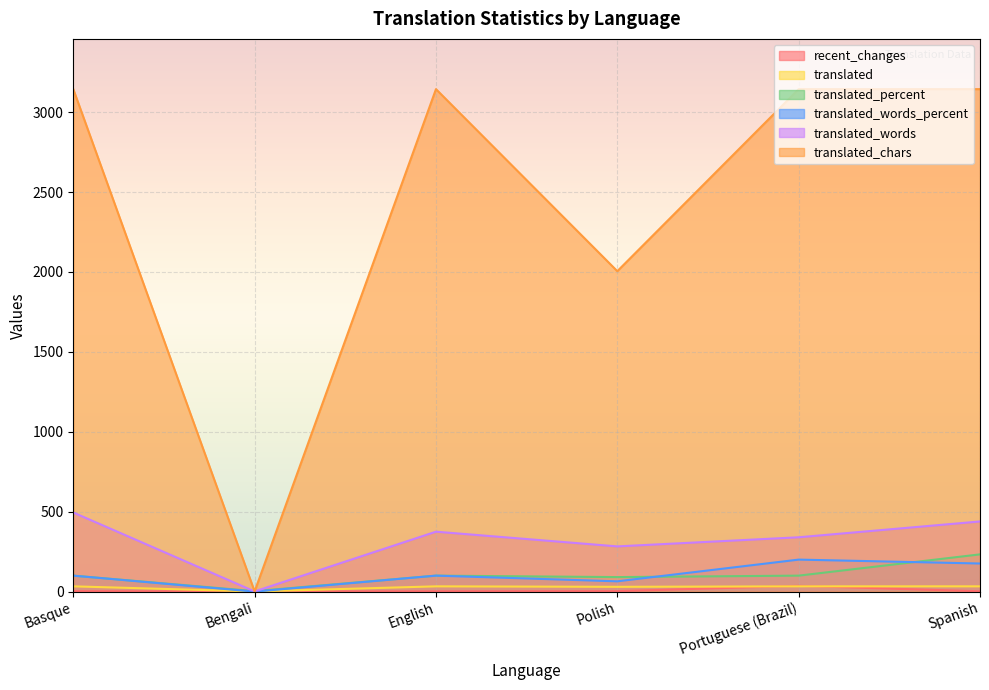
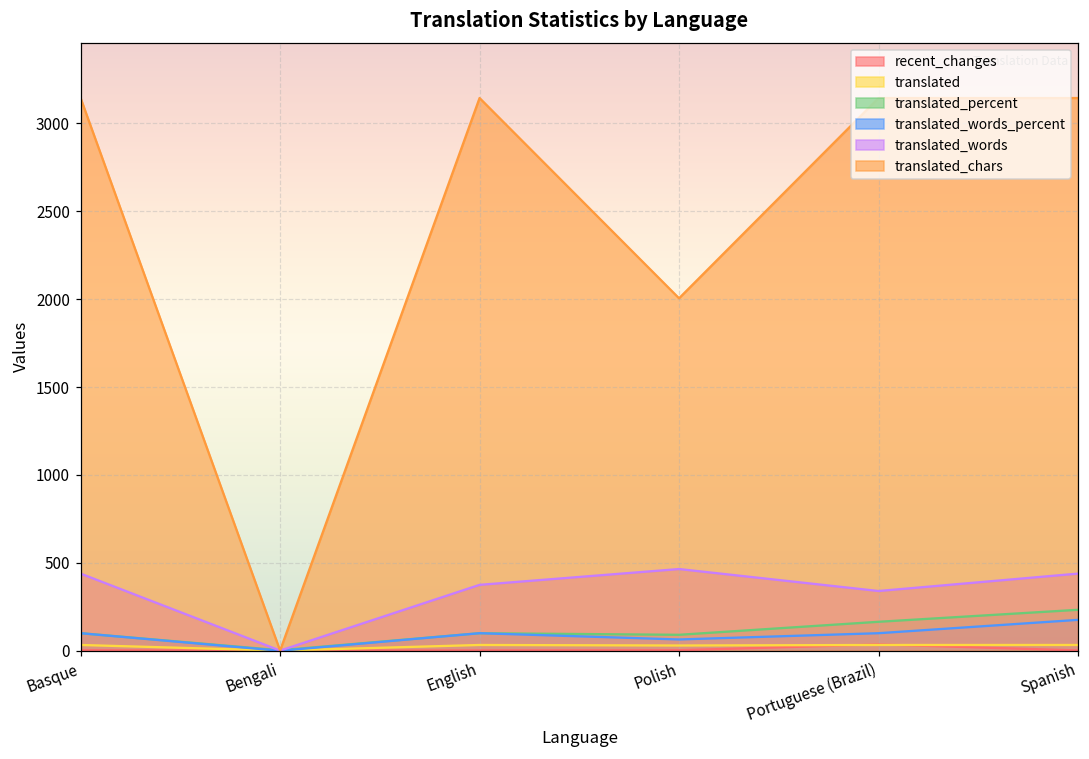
translated_words, Basque: 500 -> 440
translated_words, Polish: 280 -> 470
translated_percent, Portuguese (Brazil): 100 -> 160
translated_words_percent, Portuguese (Brazil): 200 -> 100
